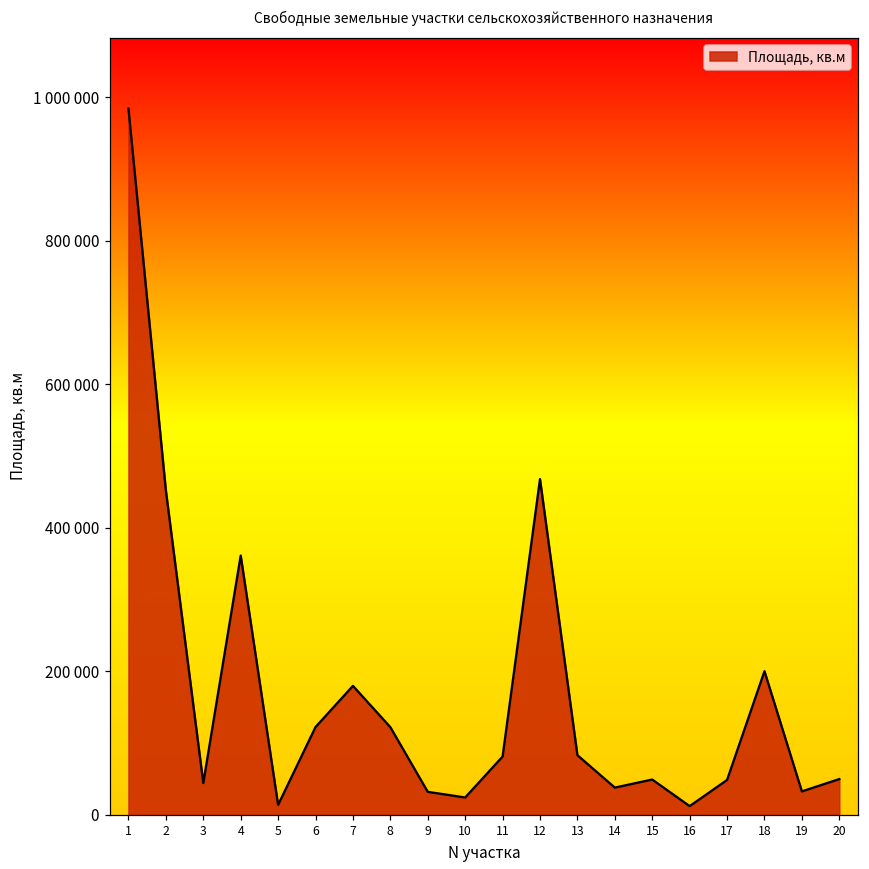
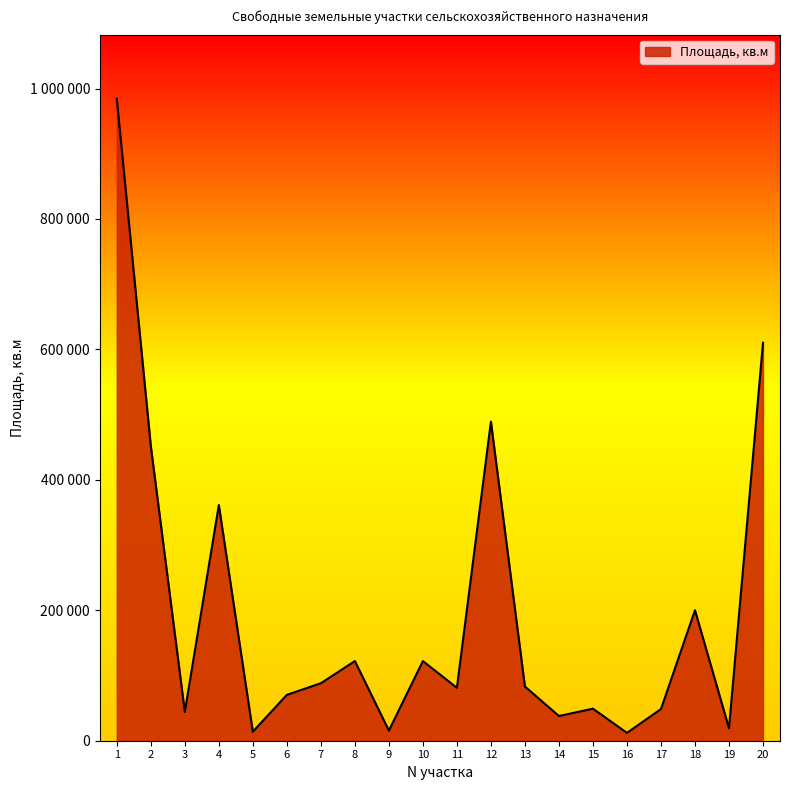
6: 120000 -> 70000
7: 180000 -> 90000
9: 30000 -> 20000
10: 20000 -> 120000
12: 470000 -> 490000
19: 30000 -> 20000
20: 50000 -> 610000
